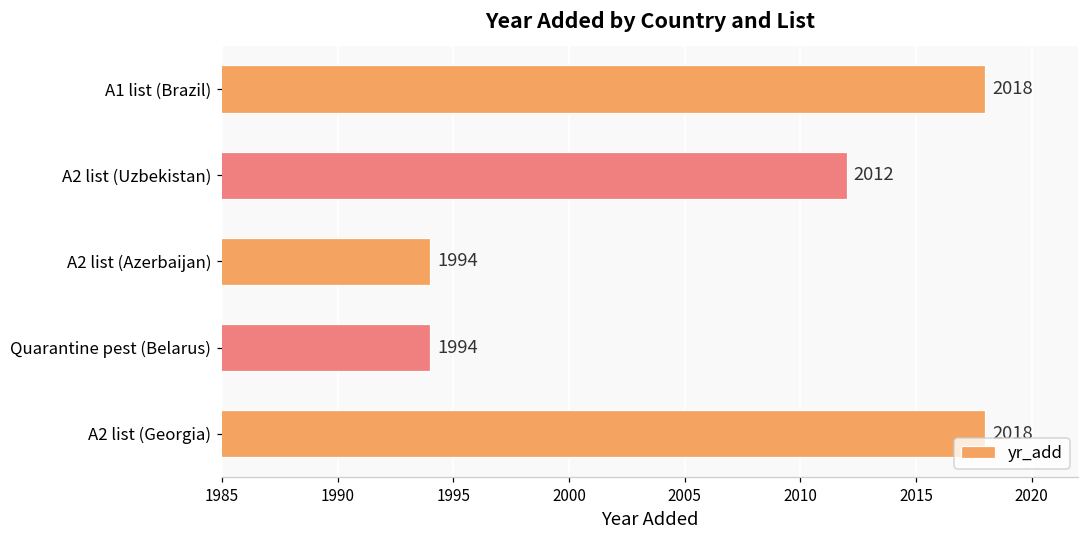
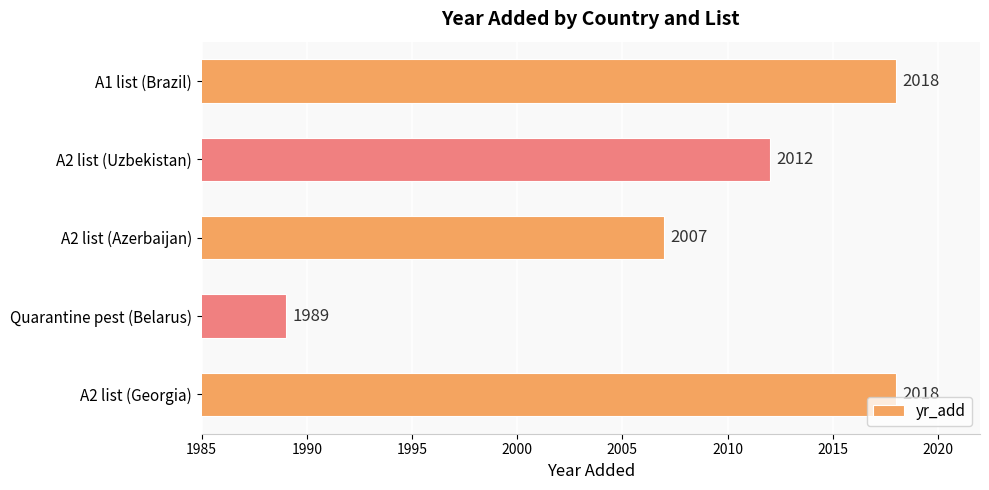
A2 list (Azerbaijan): 1994 -> 2007
Quarantine pest (Belarus): 1994 -> 1989
